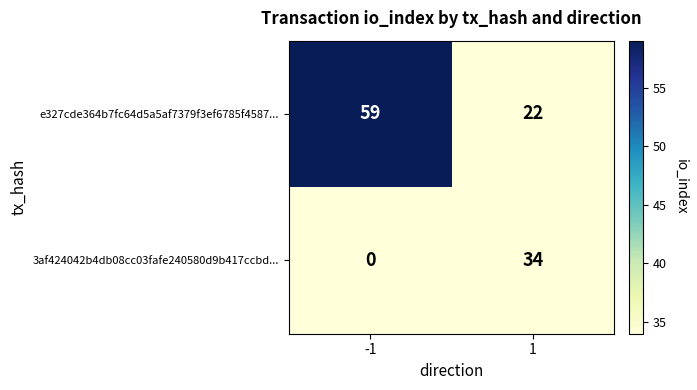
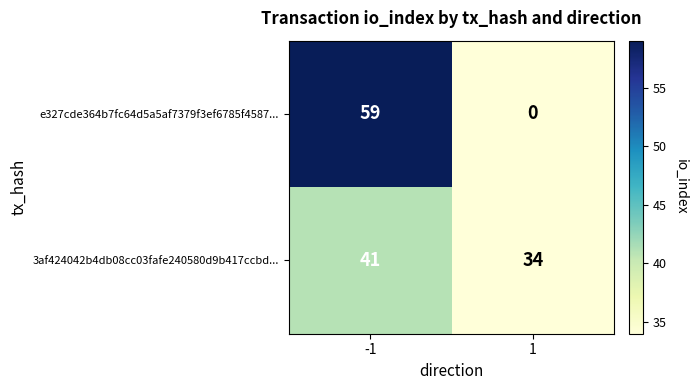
e327cde364b7fc64d5a5af7379f3ef6785f4587..., 1: 22 -> 0
3af424042b4db08cc03fafe240580d9b417ccbd..., -1: 0 -> 41
